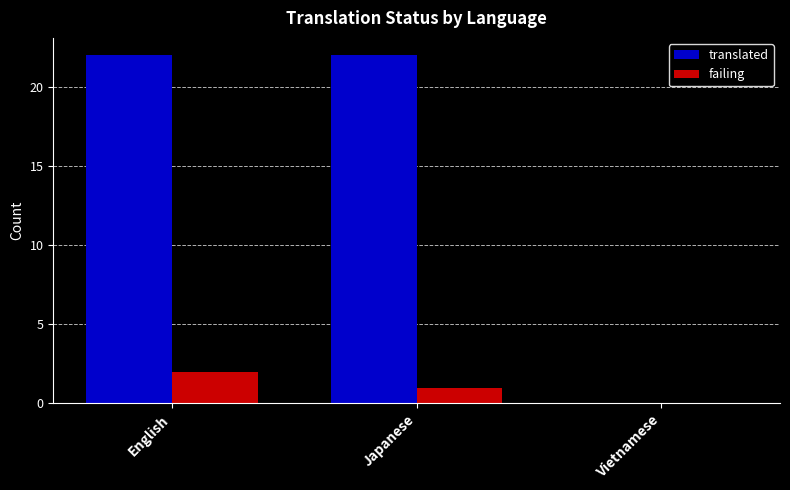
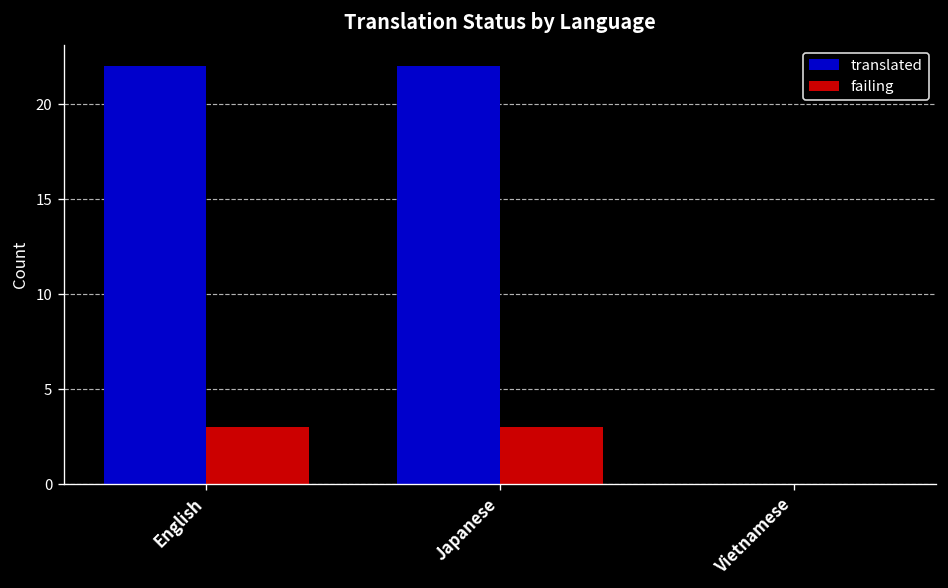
failing, English: 2 -> 3
failing, Japanese: 1 -> 3
